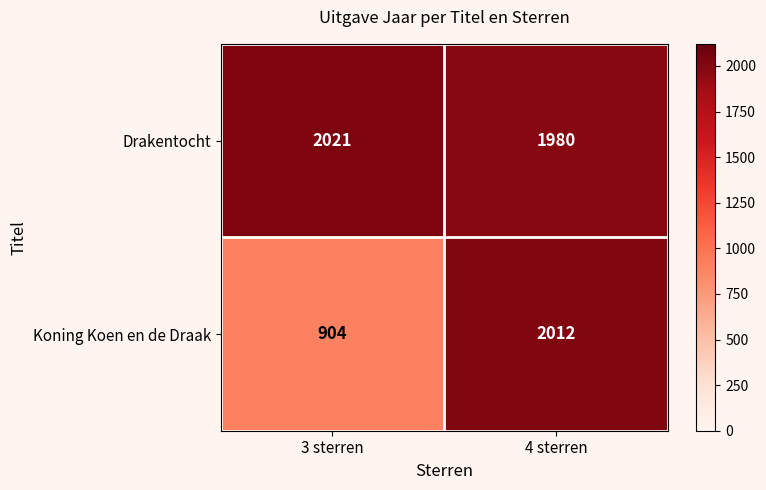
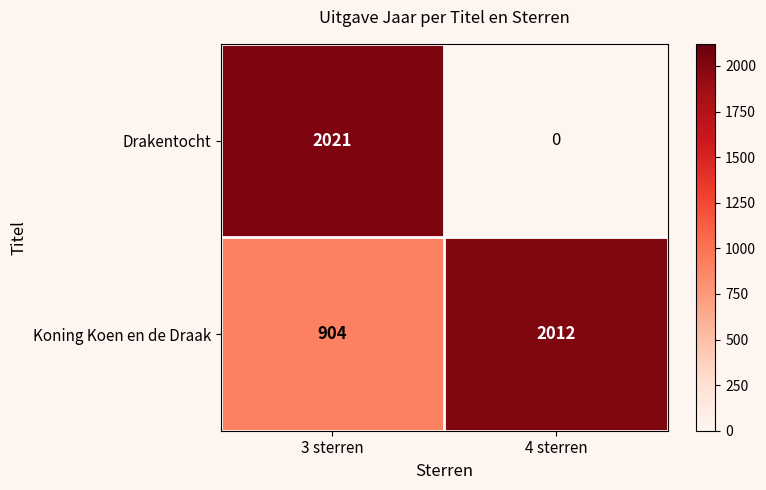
Drakentocht, 4 sterren: 1980 -> 0
